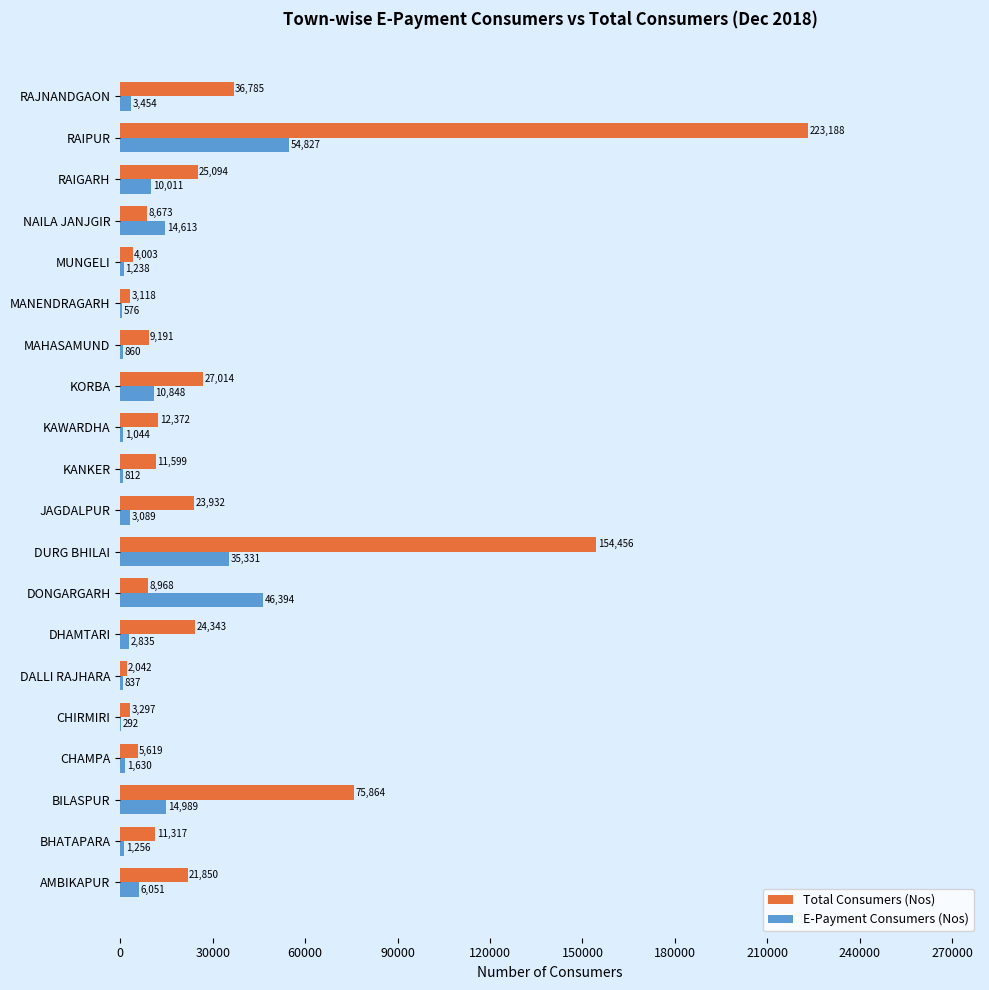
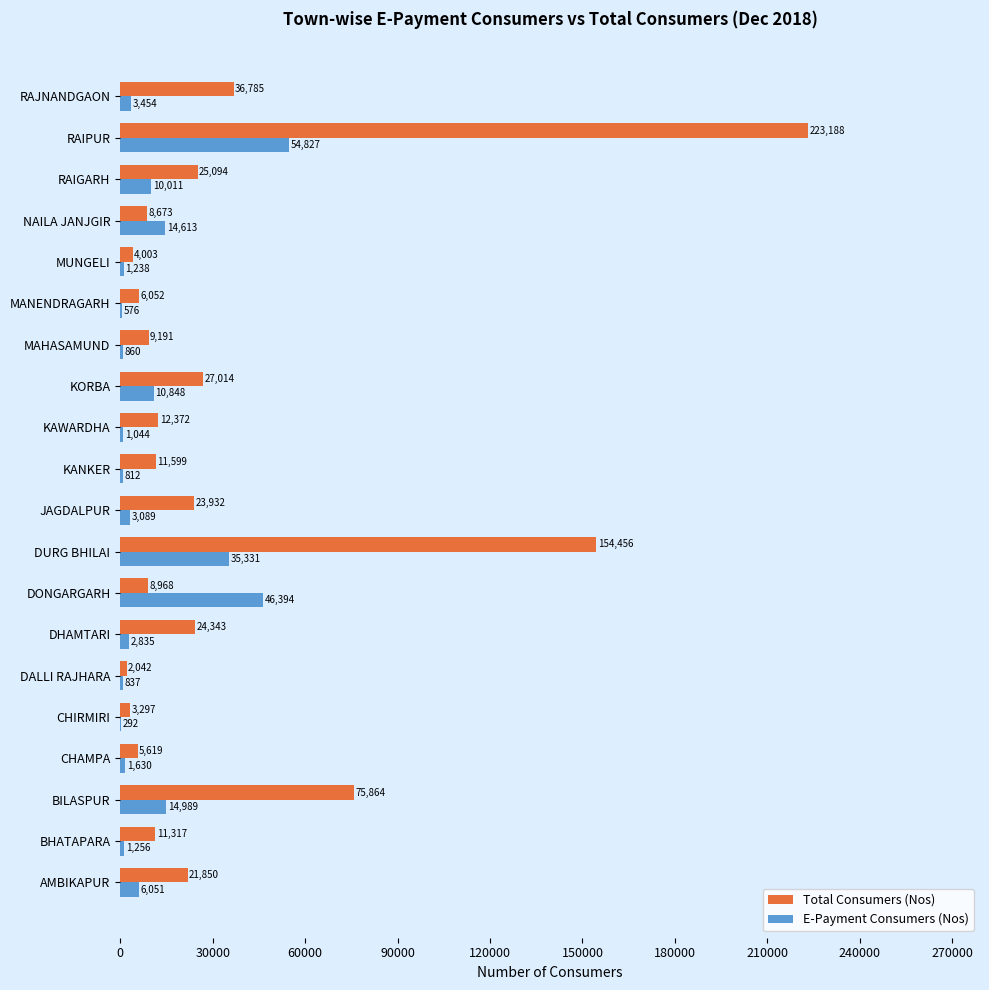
Total Consumers (Nos), MANENDRAGARH: 3,118 -> 6,052
